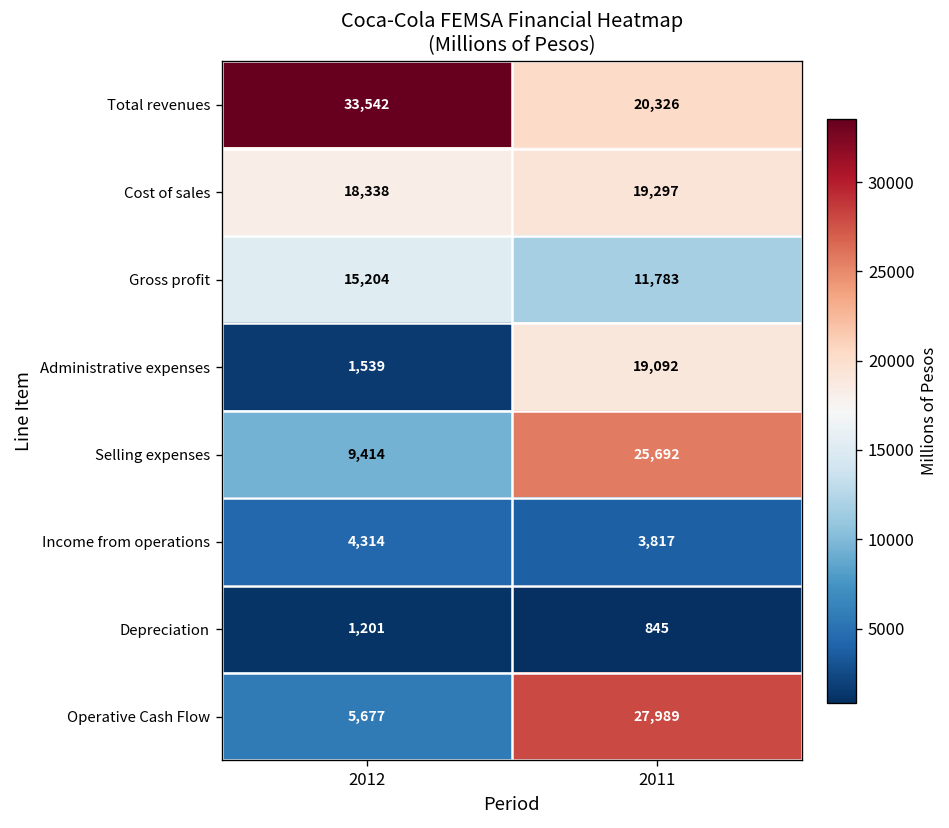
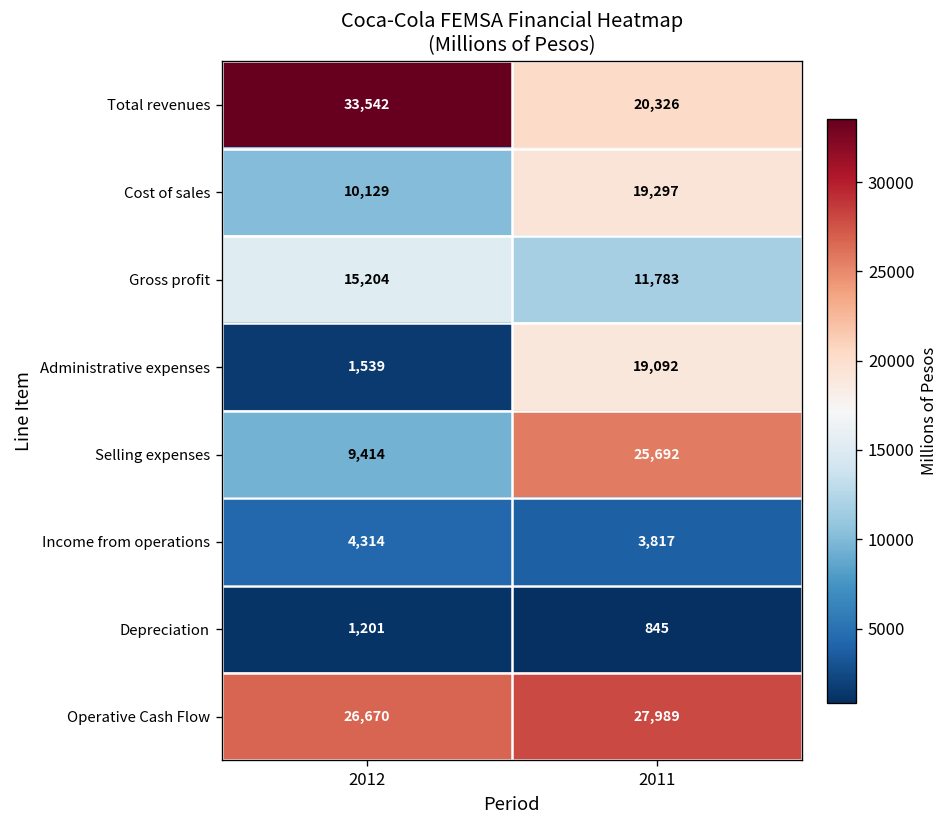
Cost of sales, 2012: 18,338 -> 10,129
Operative Cash Flow, 2012: 5,677 -> 26,670
